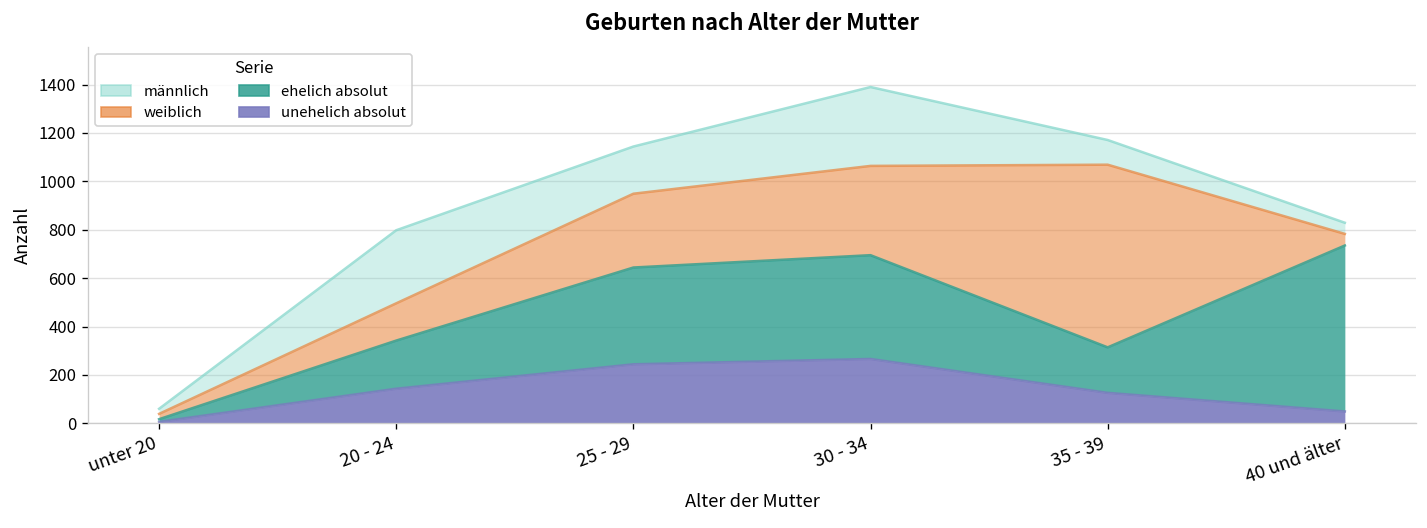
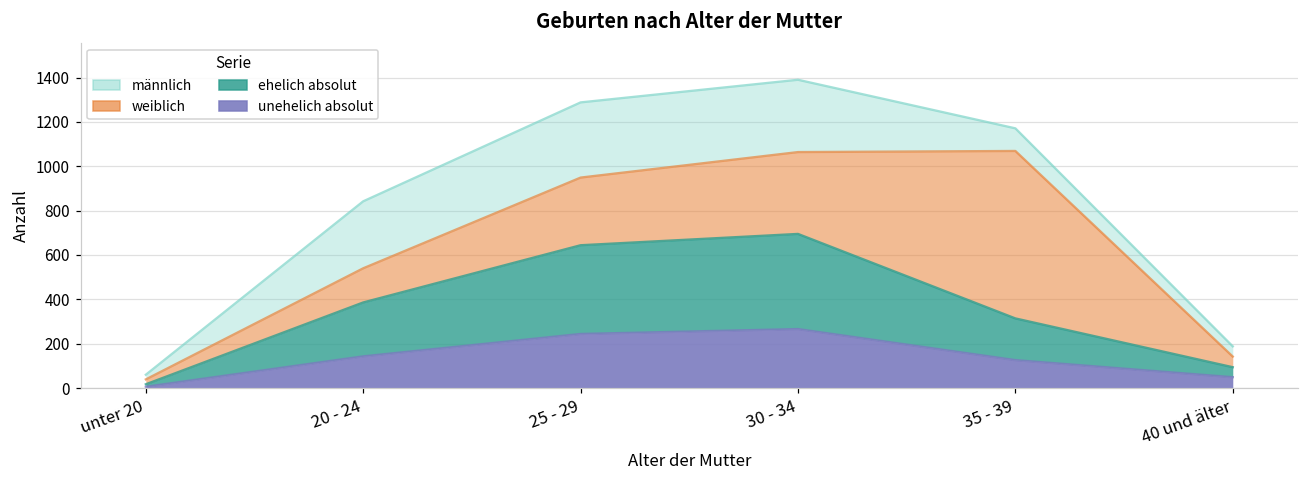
ehelich absolut, 20 - 24: 200 -> 240
männlich, 25 - 29: 200 -> 340
ehelich absolut, 40 und älter: 690 -> 50
